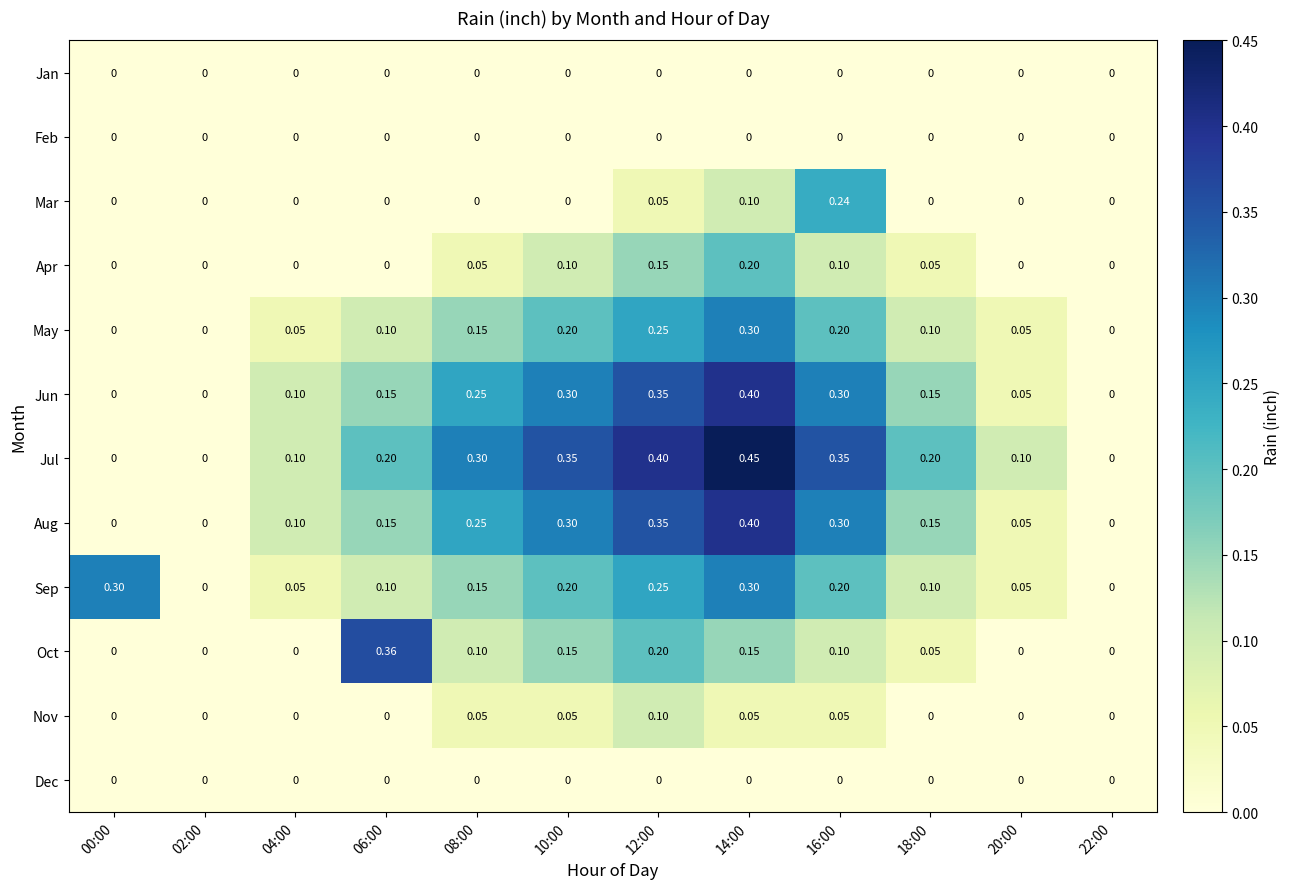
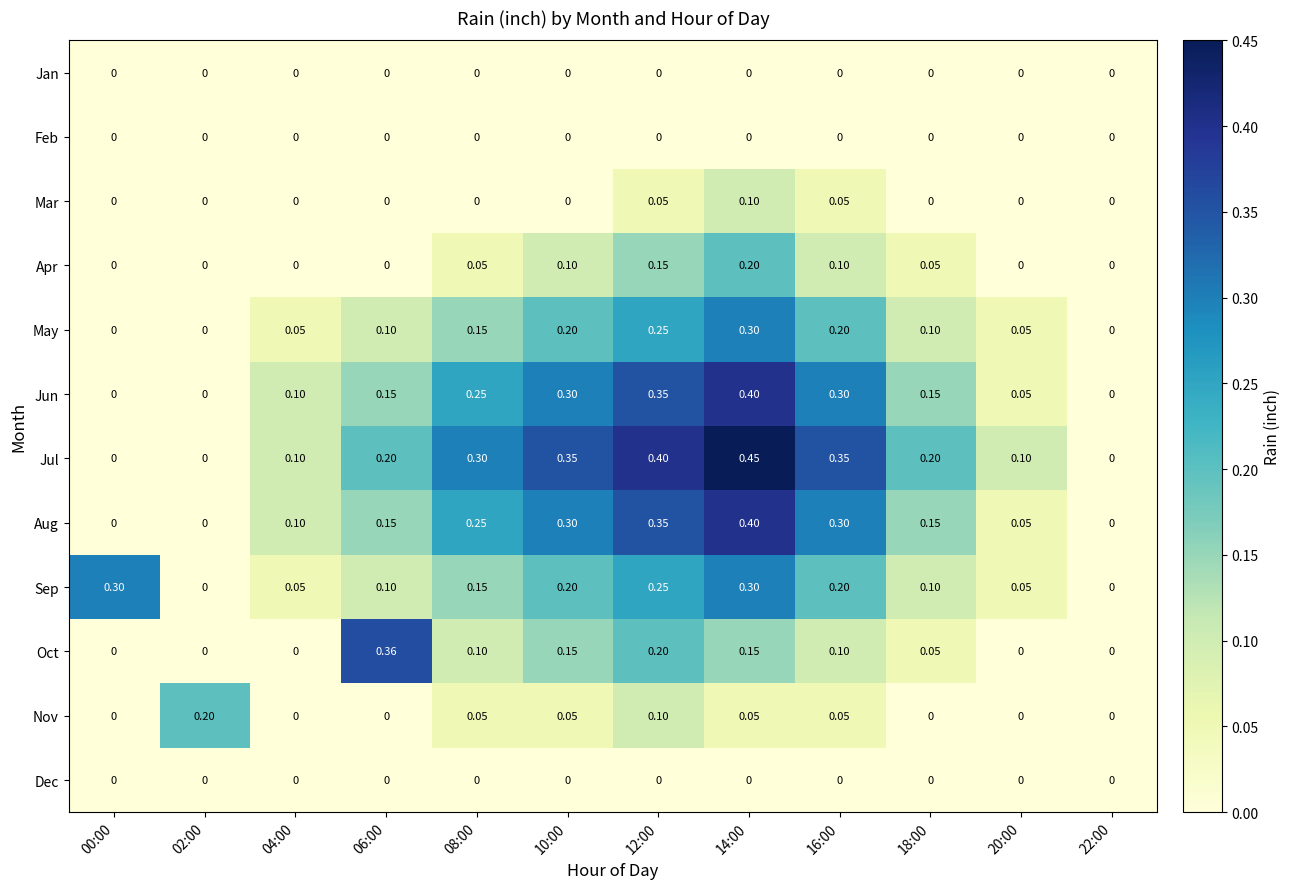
Mar, 16:00: 0.24 -> 0.05
Nov, 02:00: 0 -> 0.20
